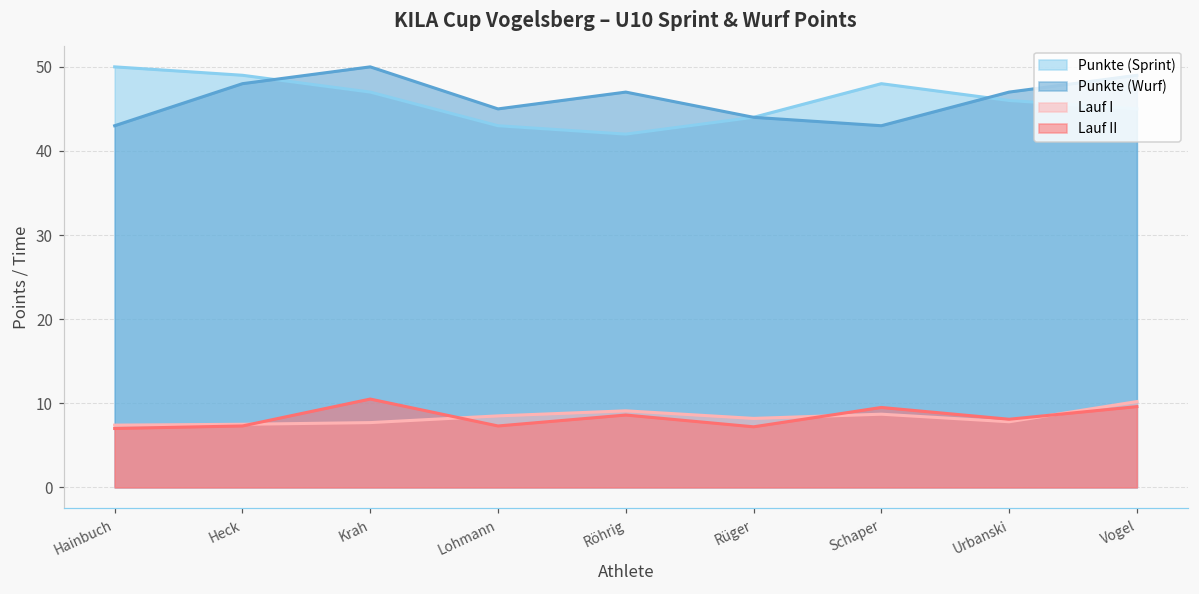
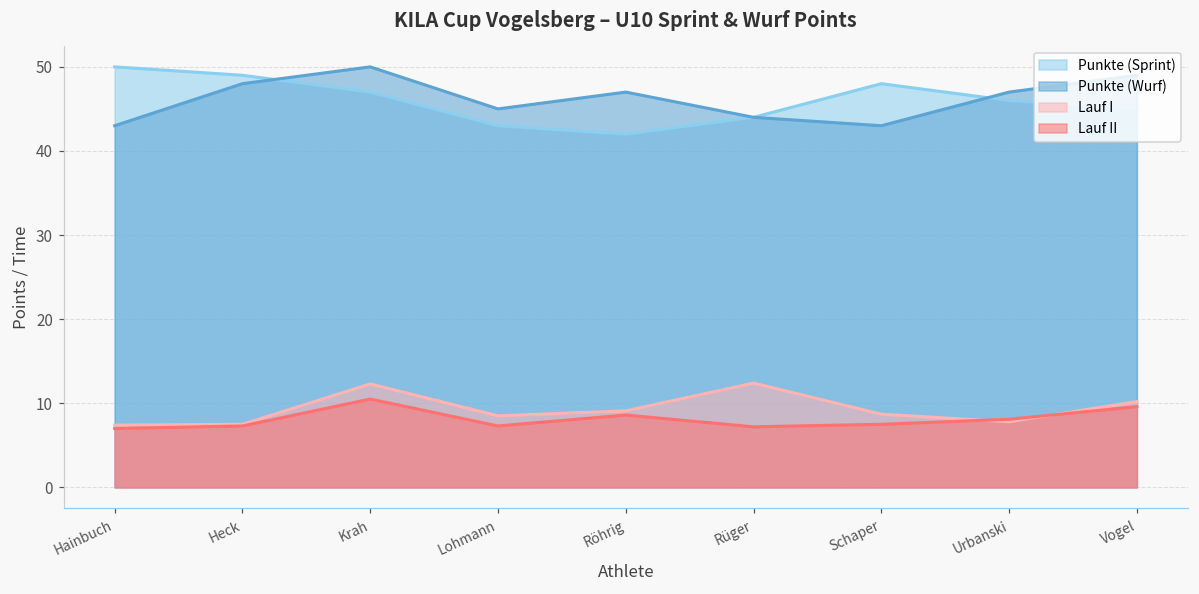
Lauf I, Krah: 8 -> 12
Lauf I, Rüger: 8 -> 12
Lauf II, Schaper: 10 -> 8
